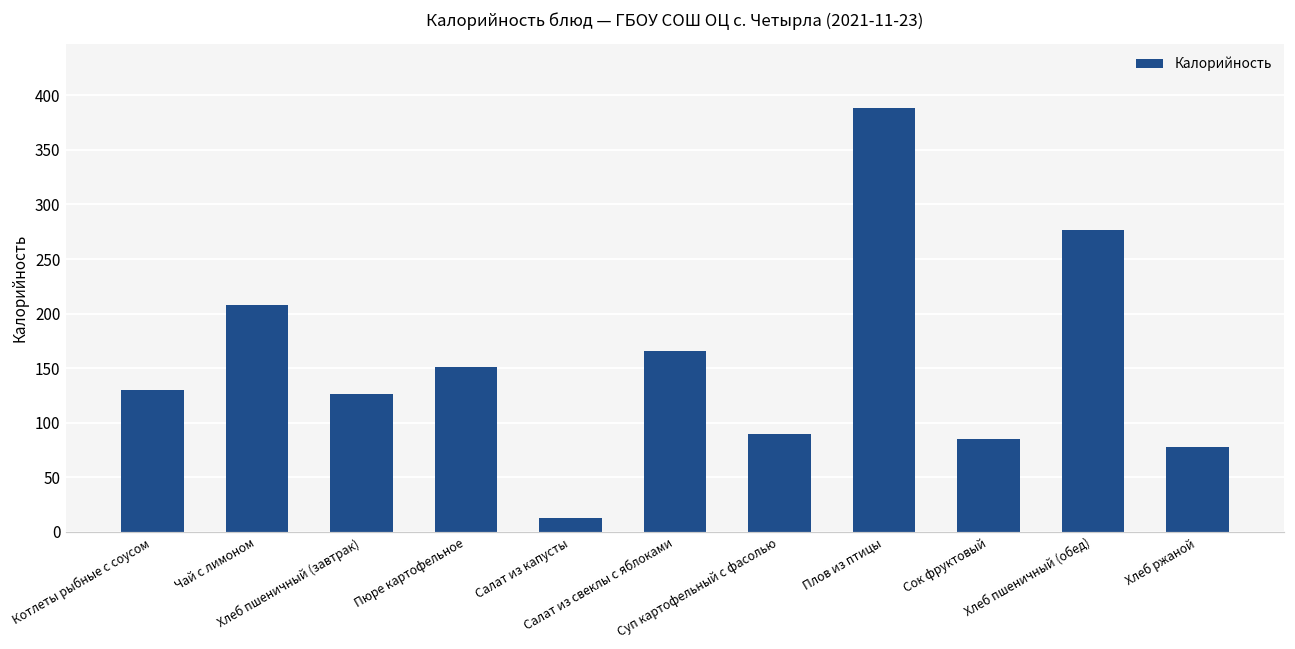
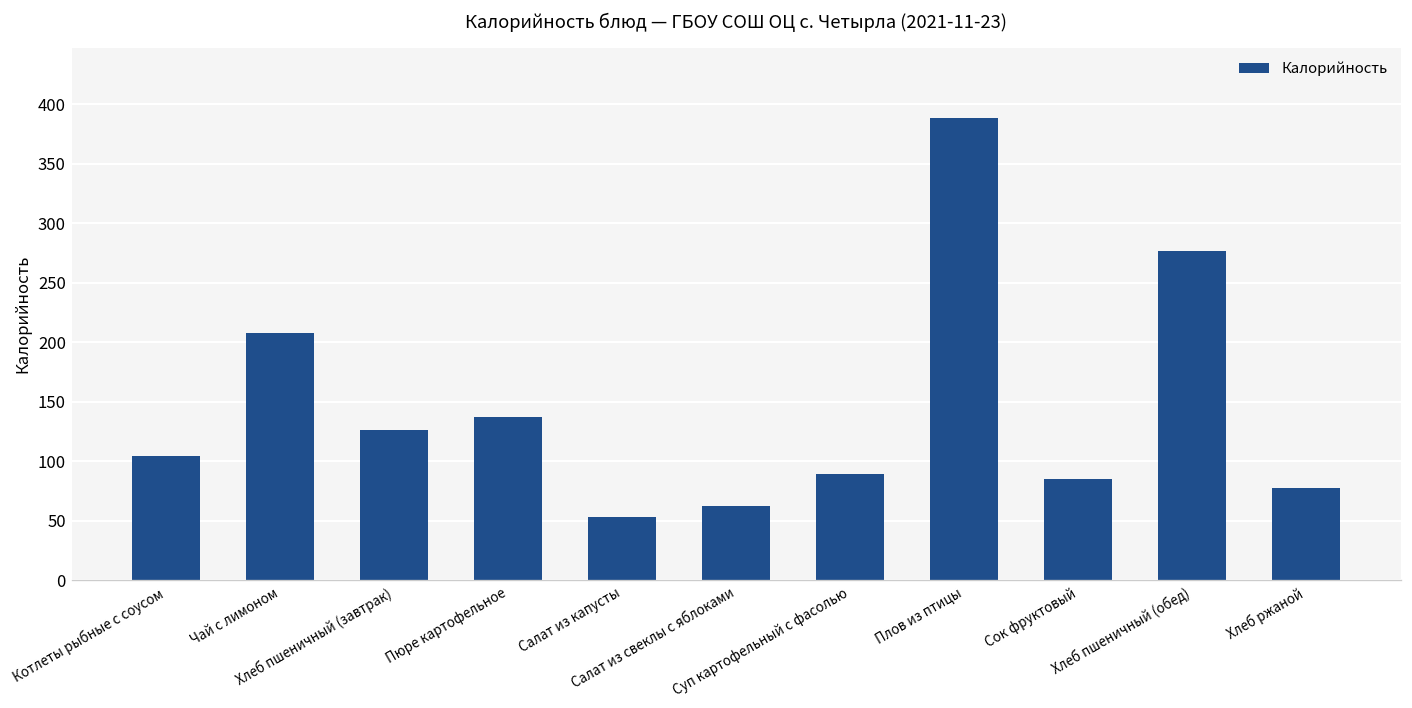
Котлеты рыбные с соусом: 130 -> 100
Пюре картофельное: 150 -> 140
Салат из капусты: 10 -> 50
Салат из свеклы с яблоками: 170 -> 60
